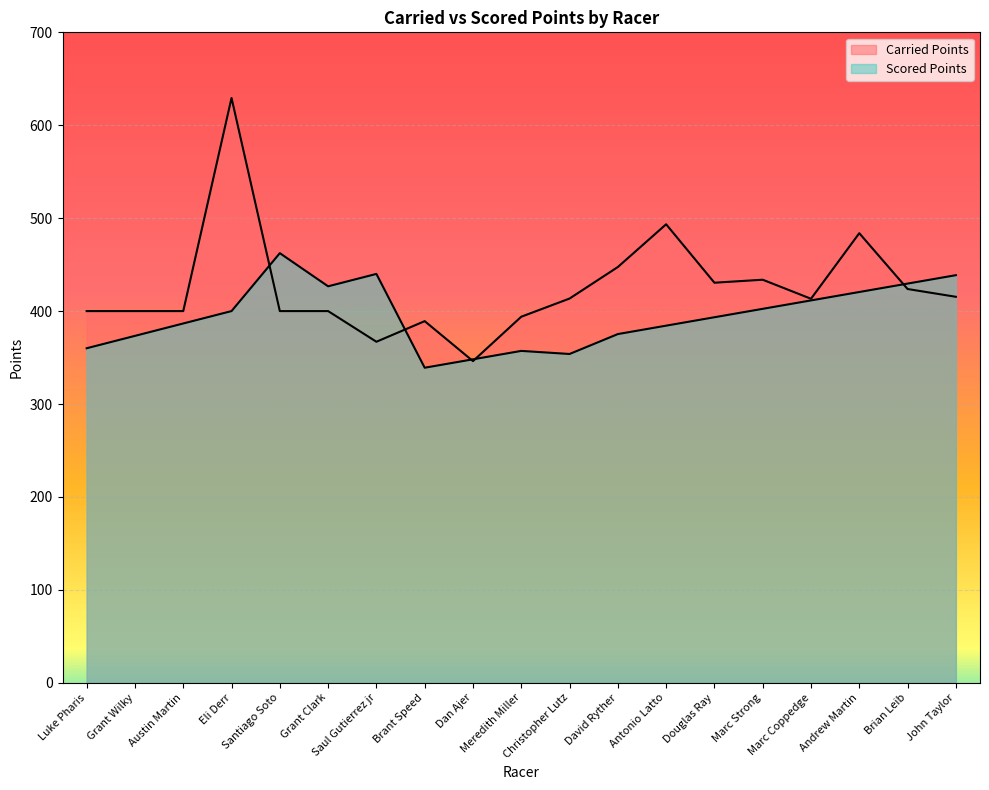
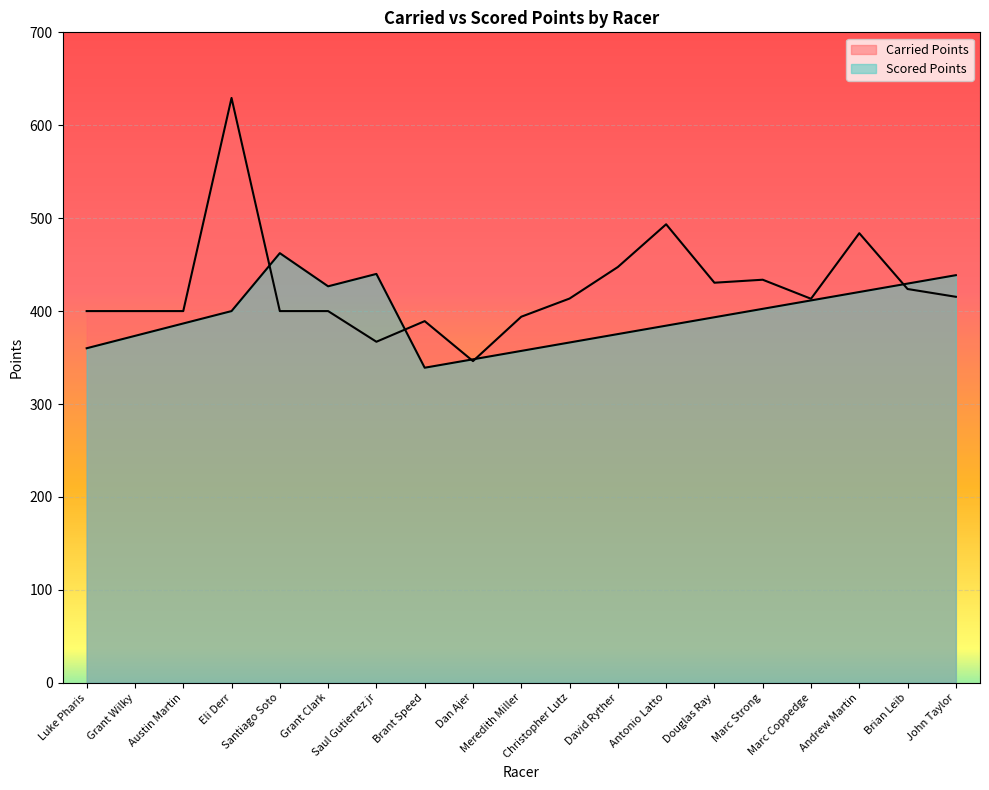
Scored Points, Christopher Lutz: 350 -> 370
